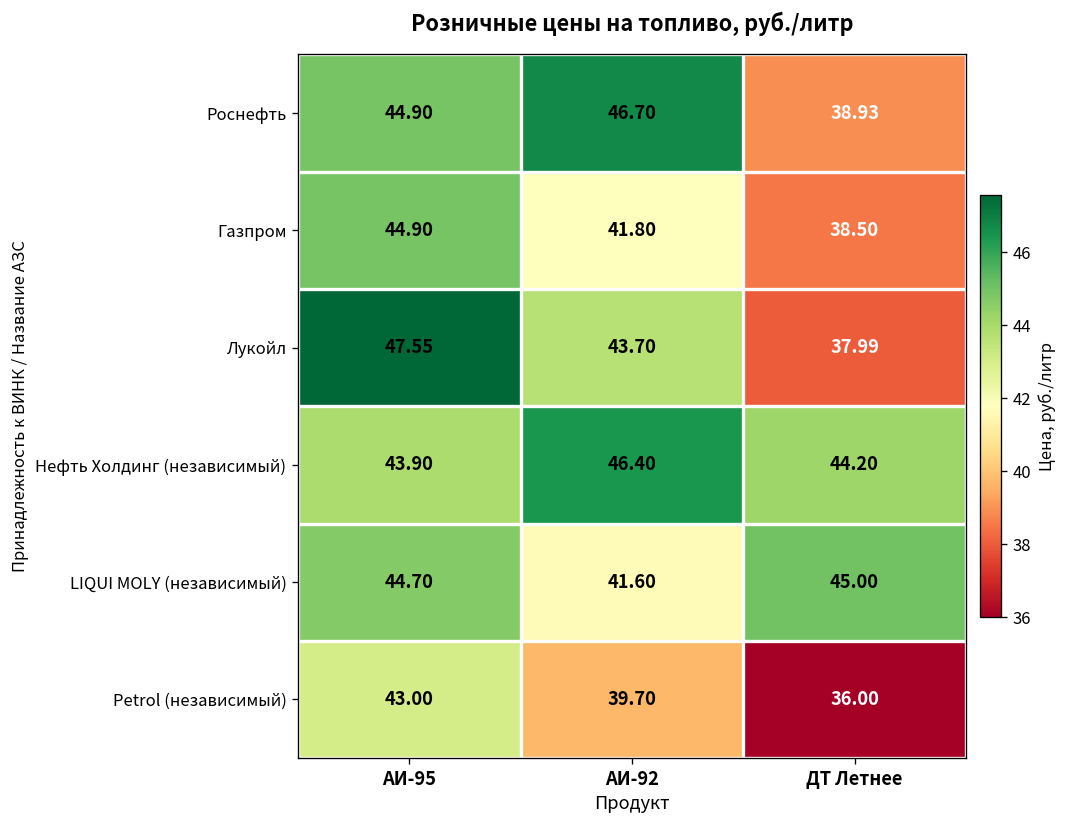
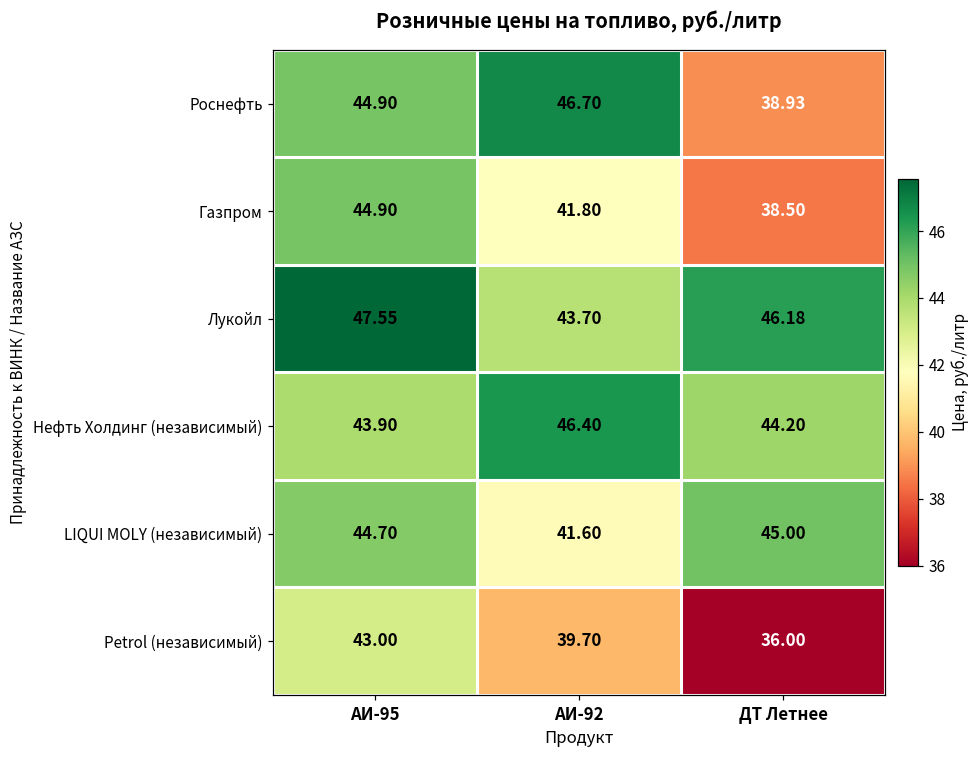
Лукойл, ДТ Летнее: 37.99 -> 46.18
